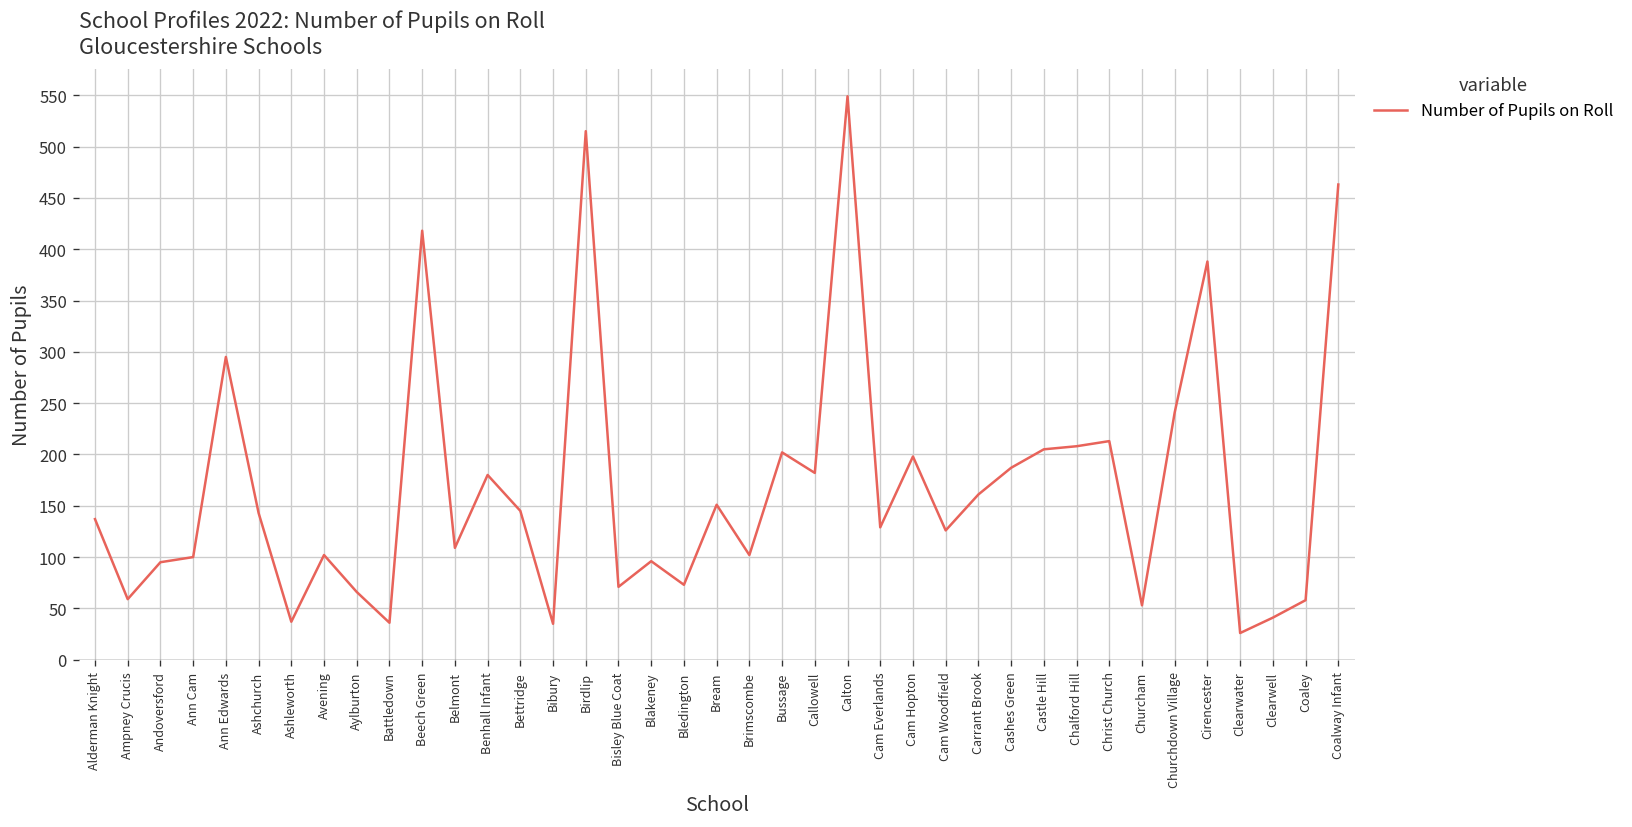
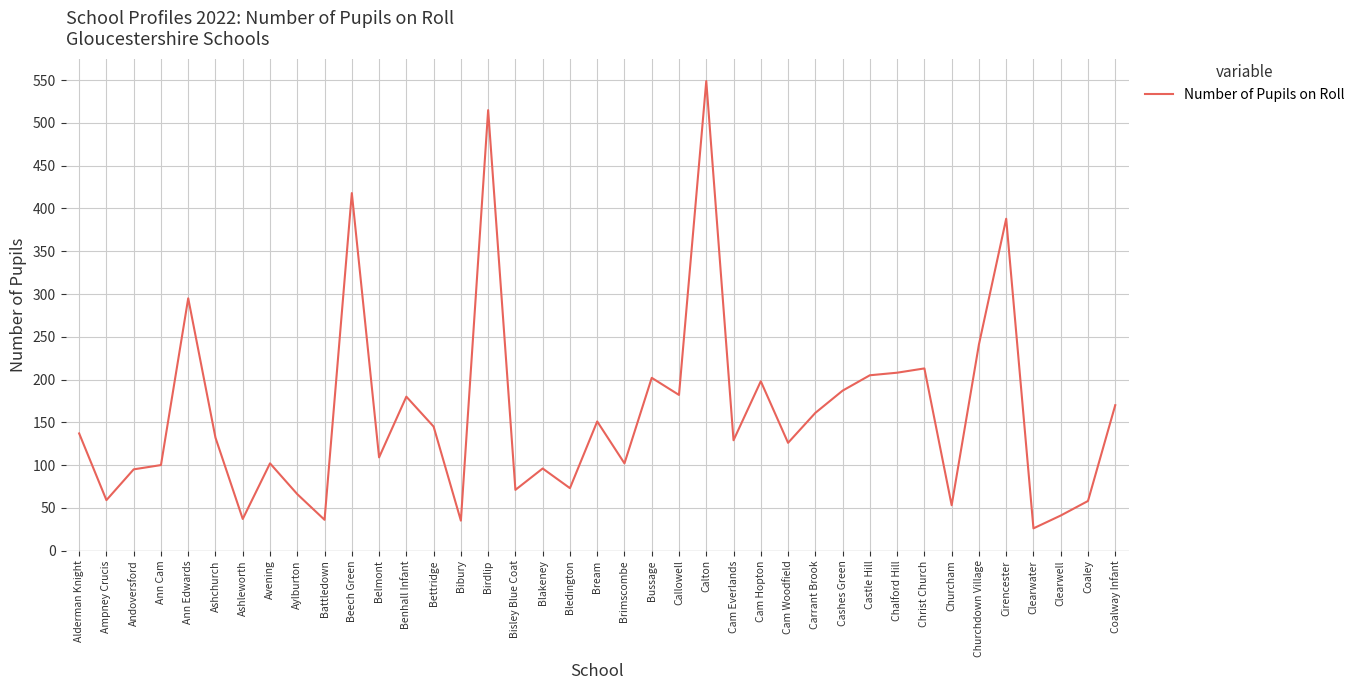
Ashchurch: 140 -> 130
Coalway Infant: 460 -> 170
